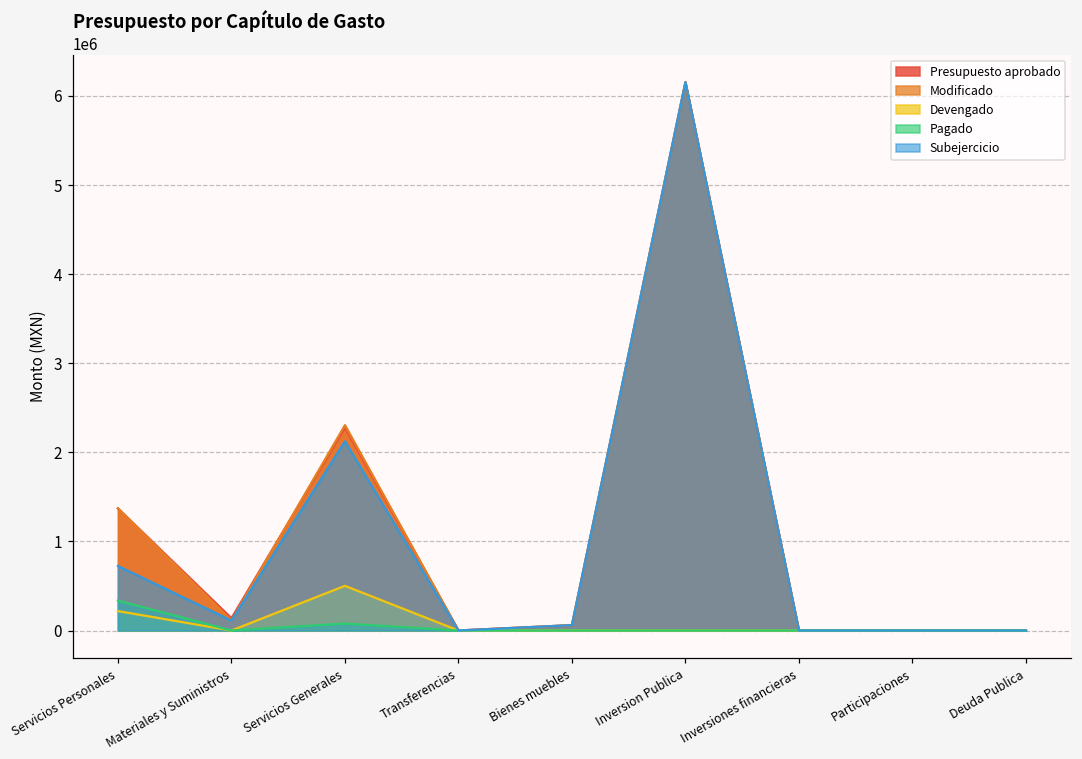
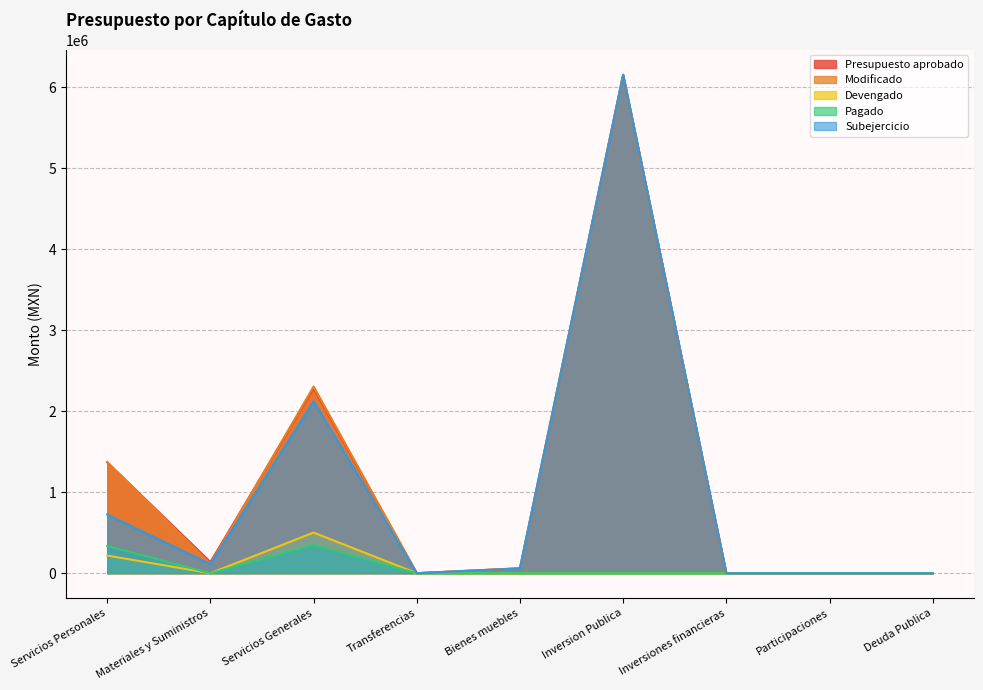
Pagado, Servicios Generales: 100000 -> 300000
